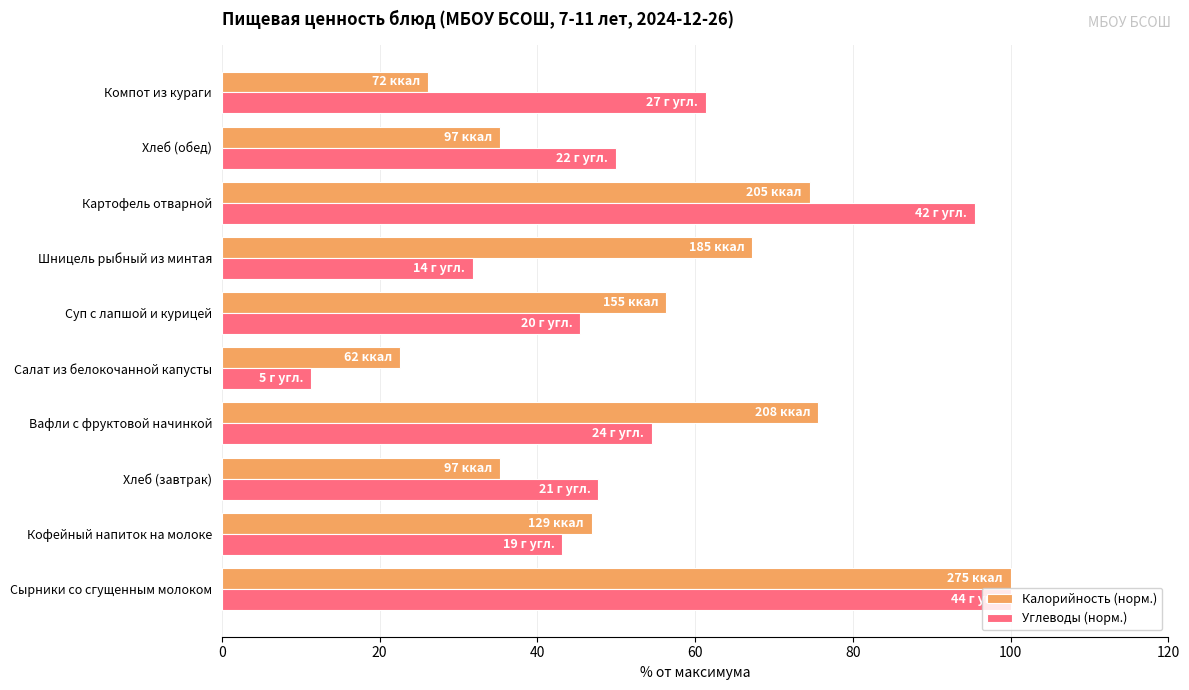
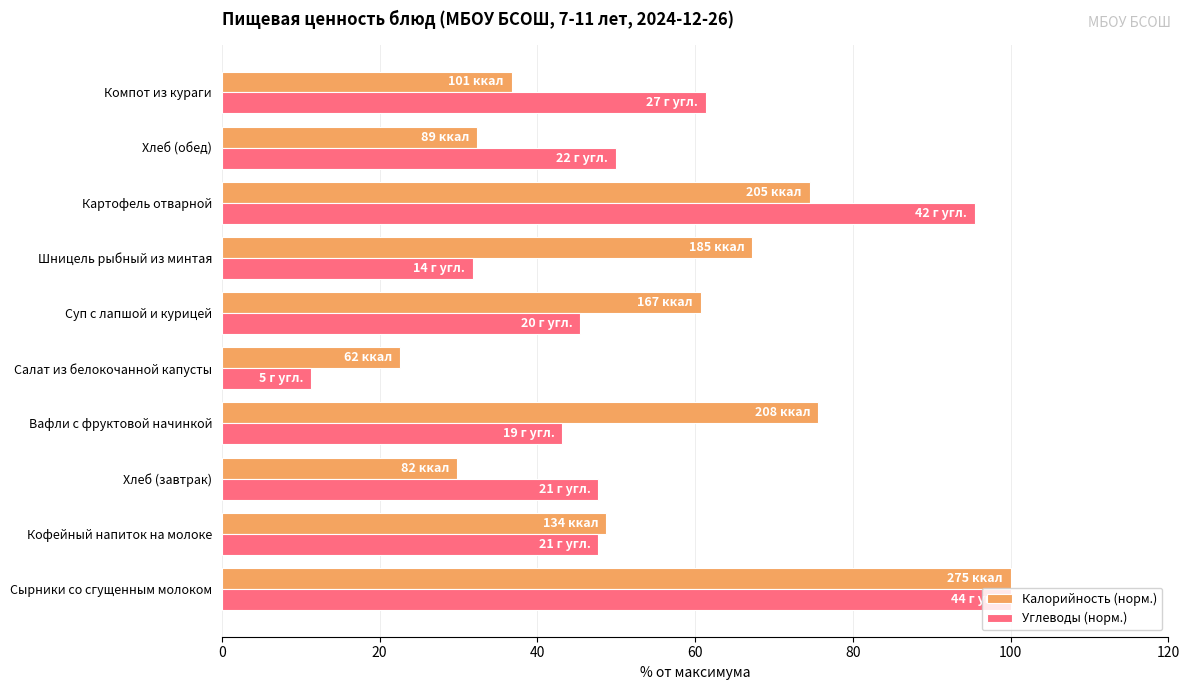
Калорийность (норм.), Компот из кураги: 72 -> 101
Калорийность (норм.), Хлеб (обед): 97 -> 89
Калорийность (норм.), Суп с лапшой и курицей: 155 -> 167
Углеводы (норм.), Вафли с фруктовой начинкой: 24 -> 19
Калорийность (норм.), Хлеб (завтрак): 97 -> 82
Калорийность (норм.), Кофейный напиток на молоке: 129 -> 134
Углеводы (норм.), Кофейный напиток на молоке: 19 -> 21
